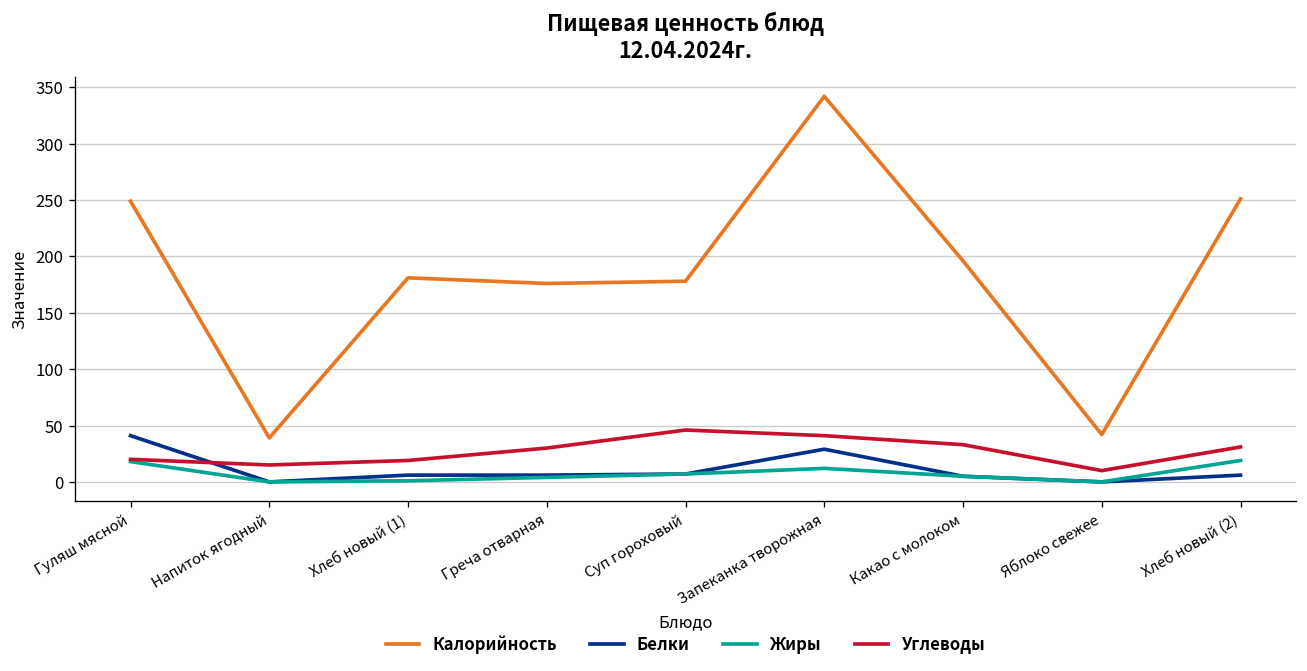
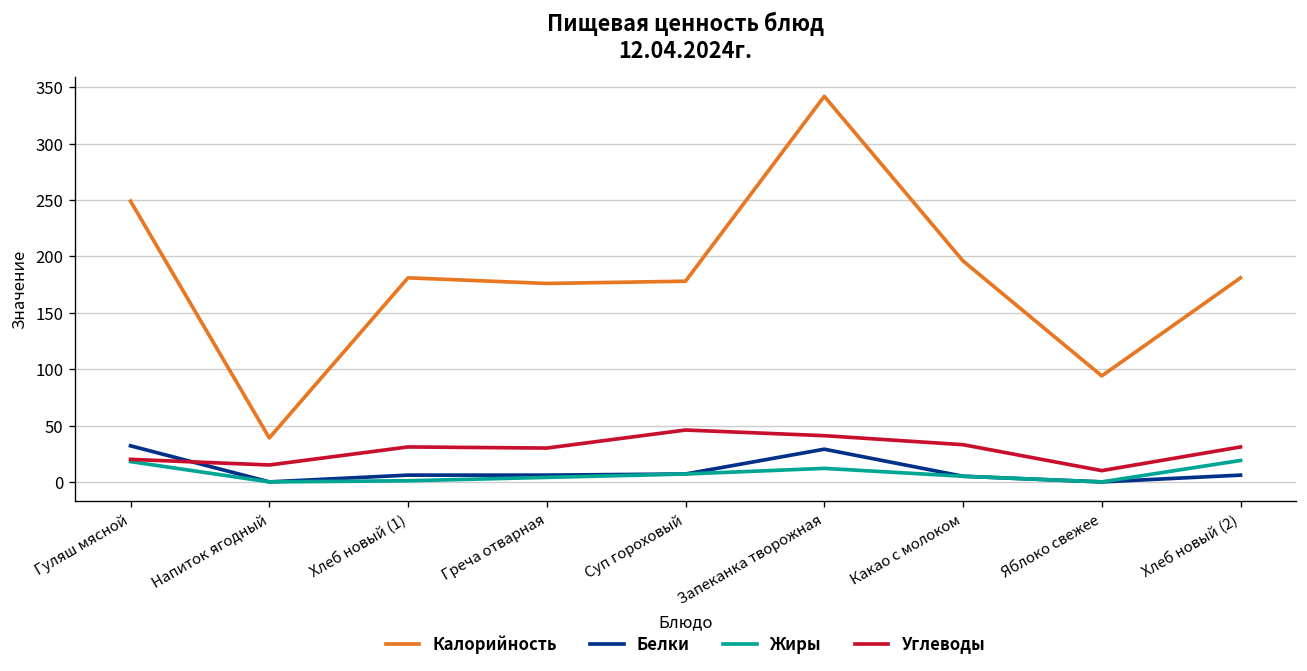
Белки, Гуляш мясной: 40 -> 30
Углеводы, Хлеб новый (1): 20 -> 30
Калорийность, Яблоко свежее: 40 -> 90
Калорийность, Хлеб новый (2): 250 -> 180
